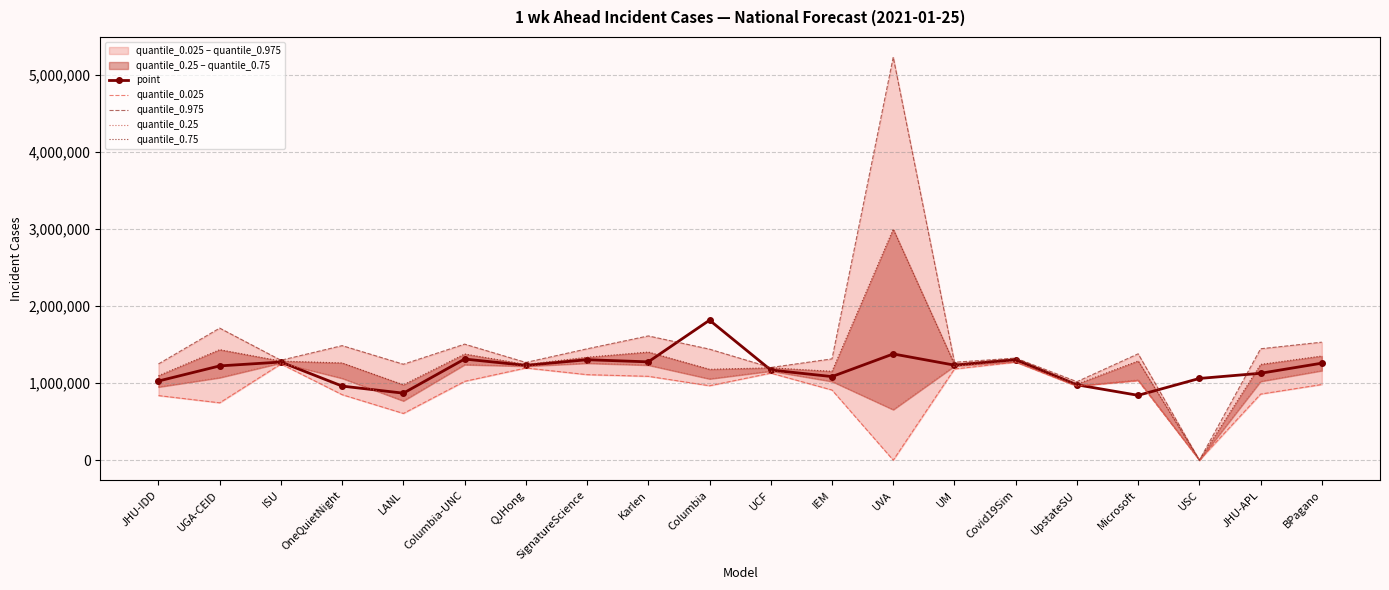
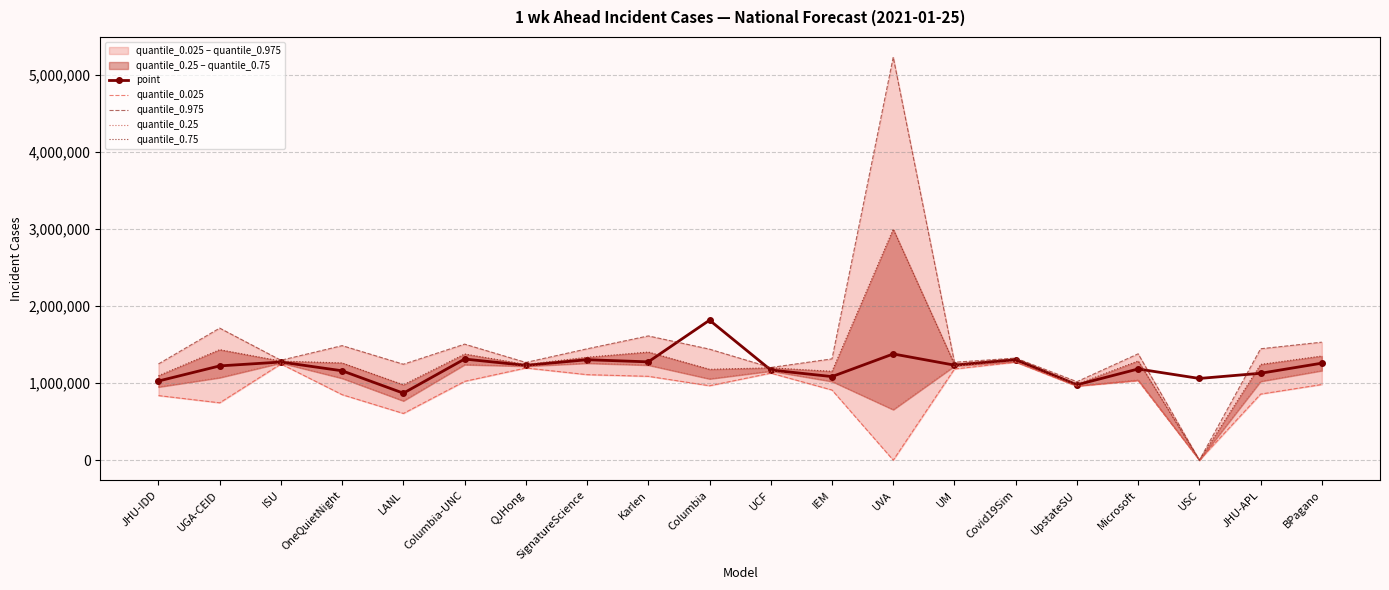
point, OneQuietNight: 1,000,000 -> 1,200,000
point, Microsoft: 800,000 -> 1,200,000
